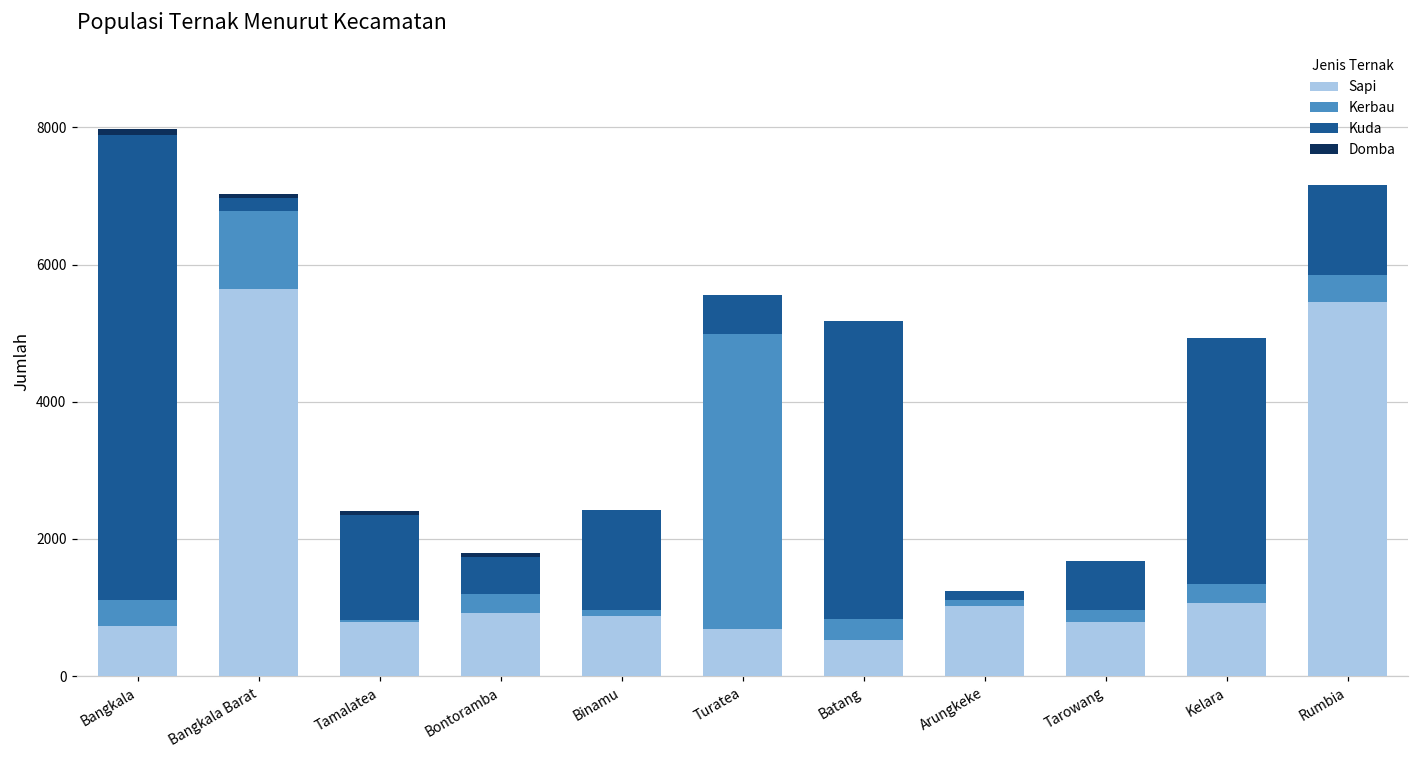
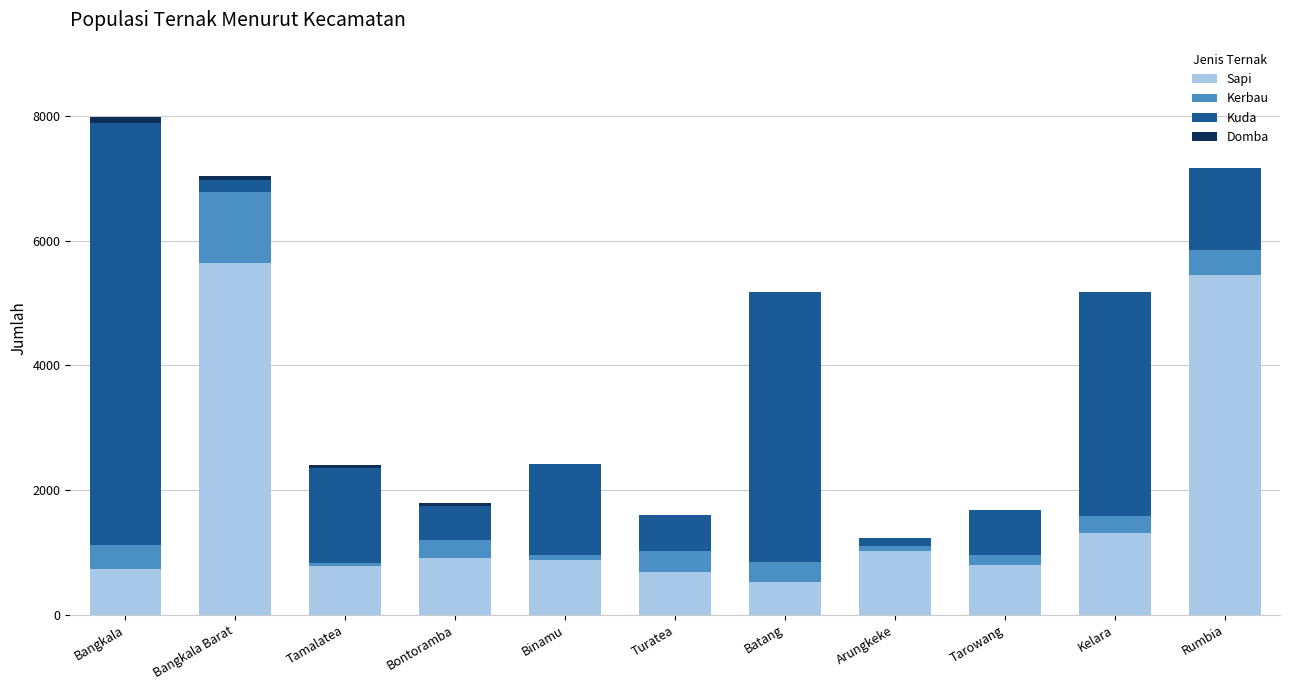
Kerbau, Turatea: 4300 -> 300
Sapi, Kelara: 1100 -> 1300
